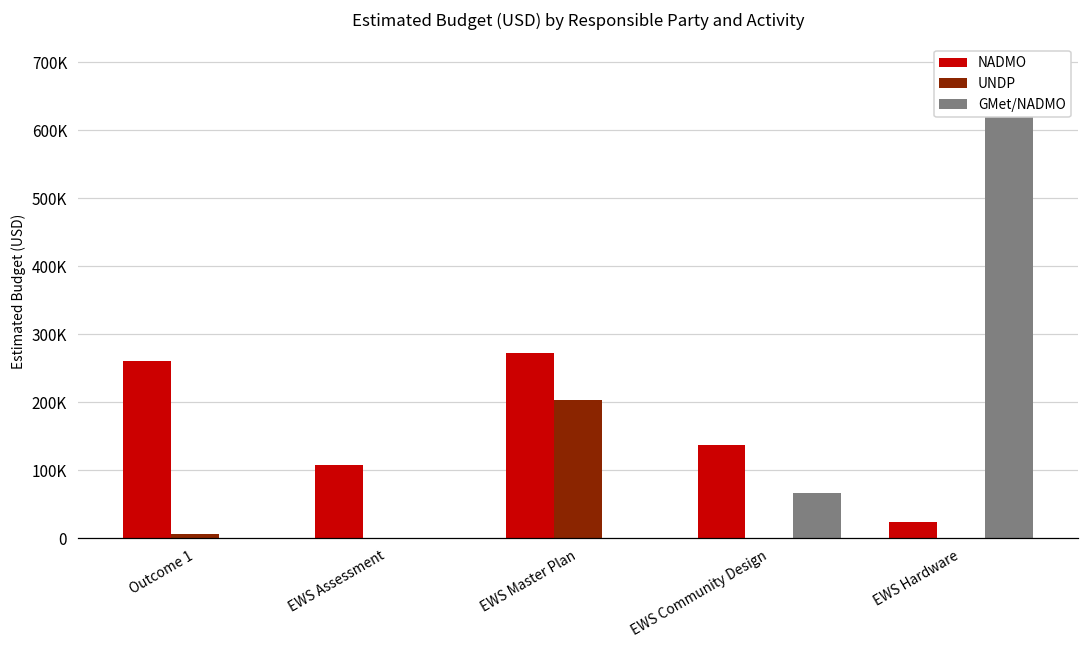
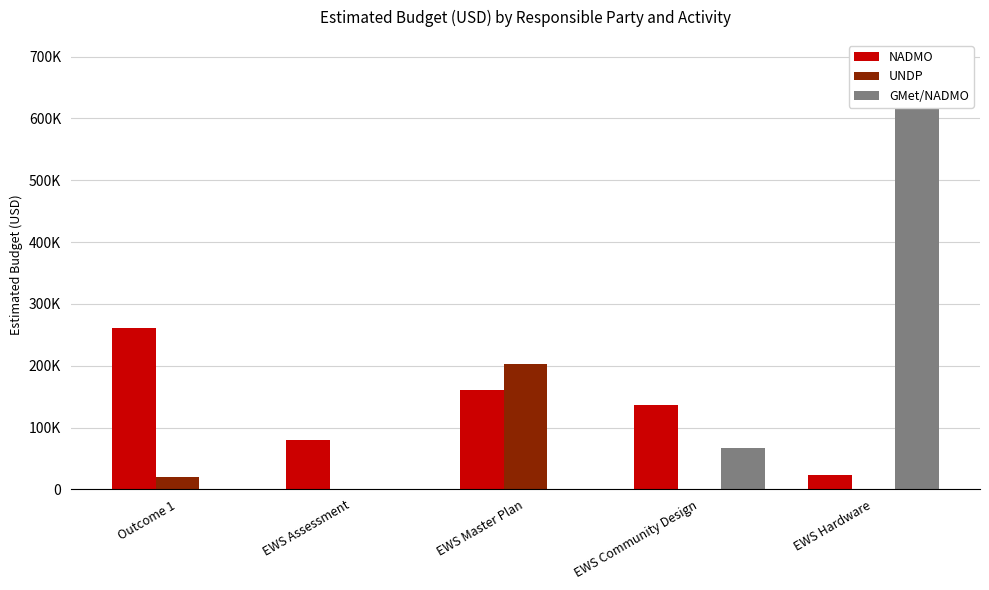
UNDP, Outcome 1: 10000 -> 20000
NADMO, EWS Assessment: 110000 -> 80000
NADMO, EWS Master Plan: 270000 -> 160000
